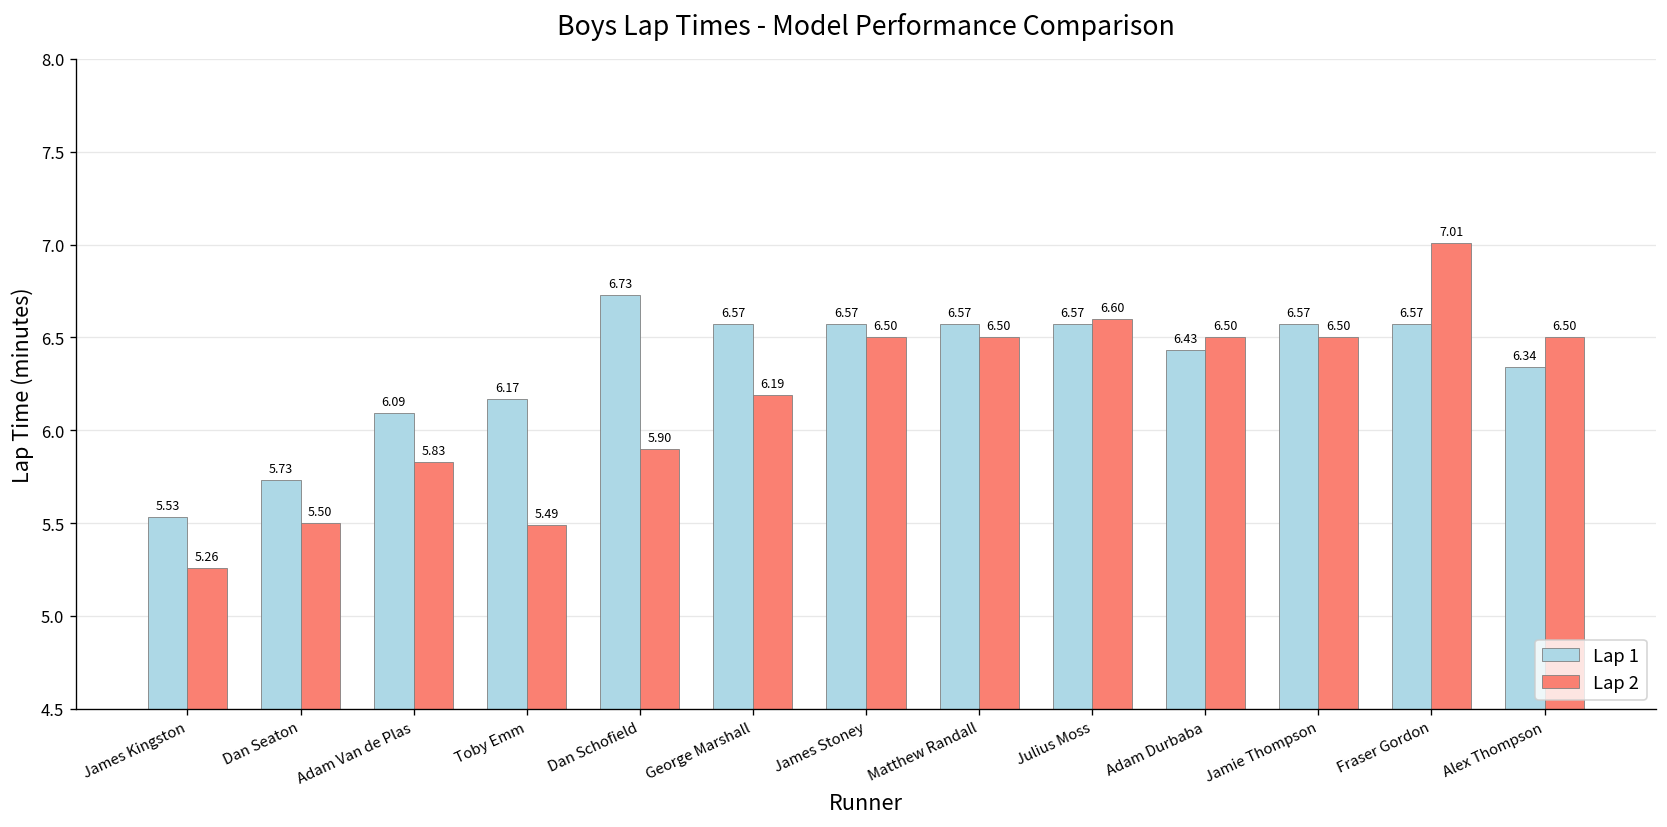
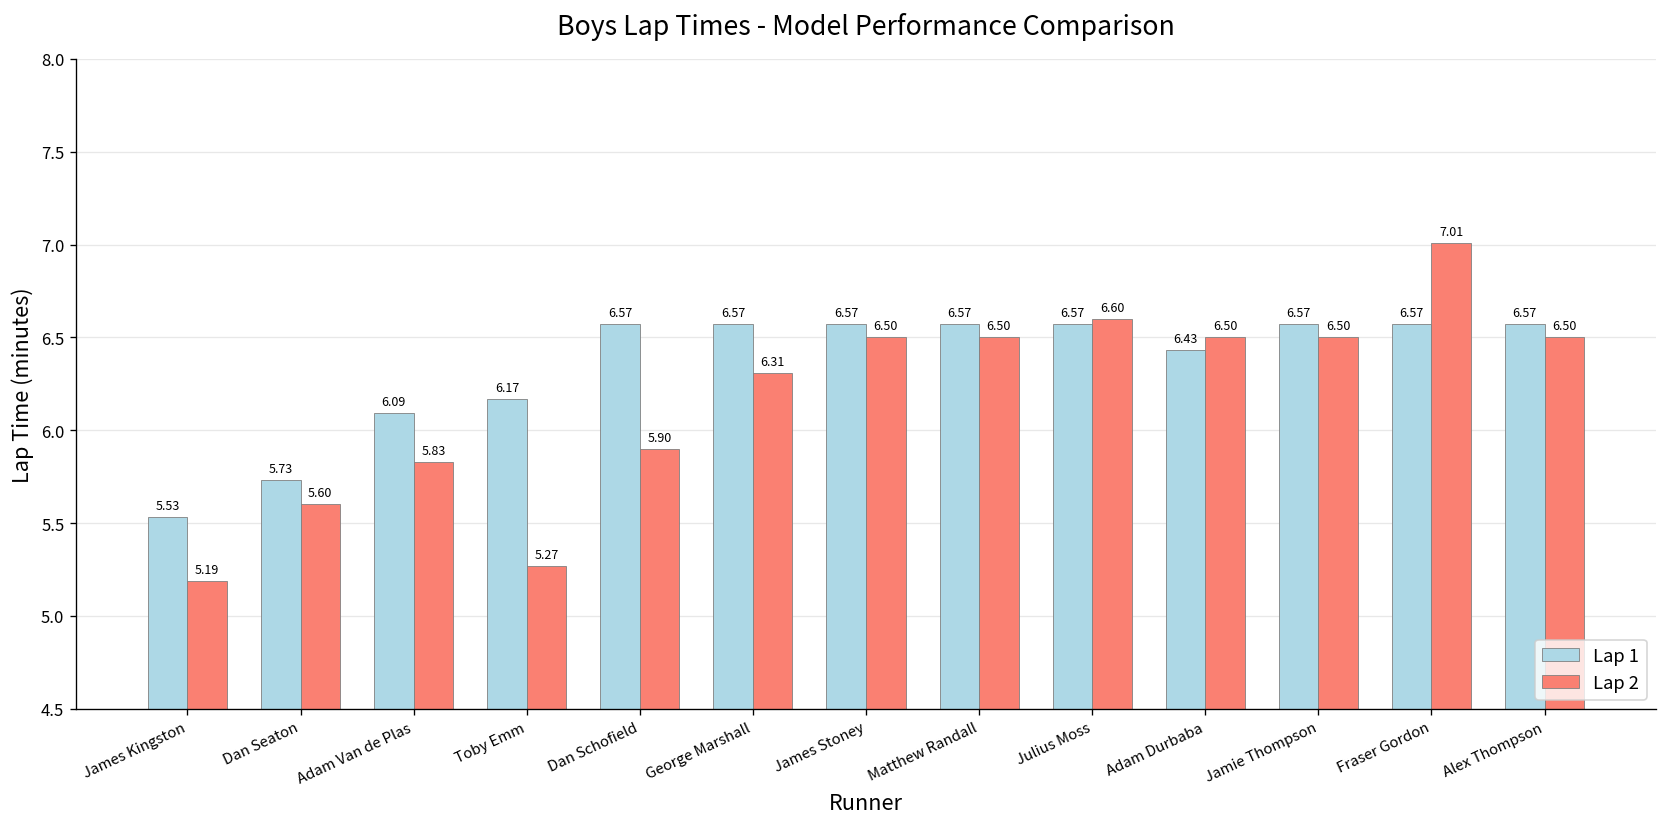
Lap 2, James Kingston: 5.26 -> 5.19
Lap 2, Dan Seaton: 5.50 -> 5.60
Lap 2, Toby Emm: 5.49 -> 5.27
Lap 1, Dan Schofield: 6.73 -> 6.57
Lap 2, George Marshall: 6.19 -> 6.31
Lap 1, Alex Thompson: 6.34 -> 6.57
